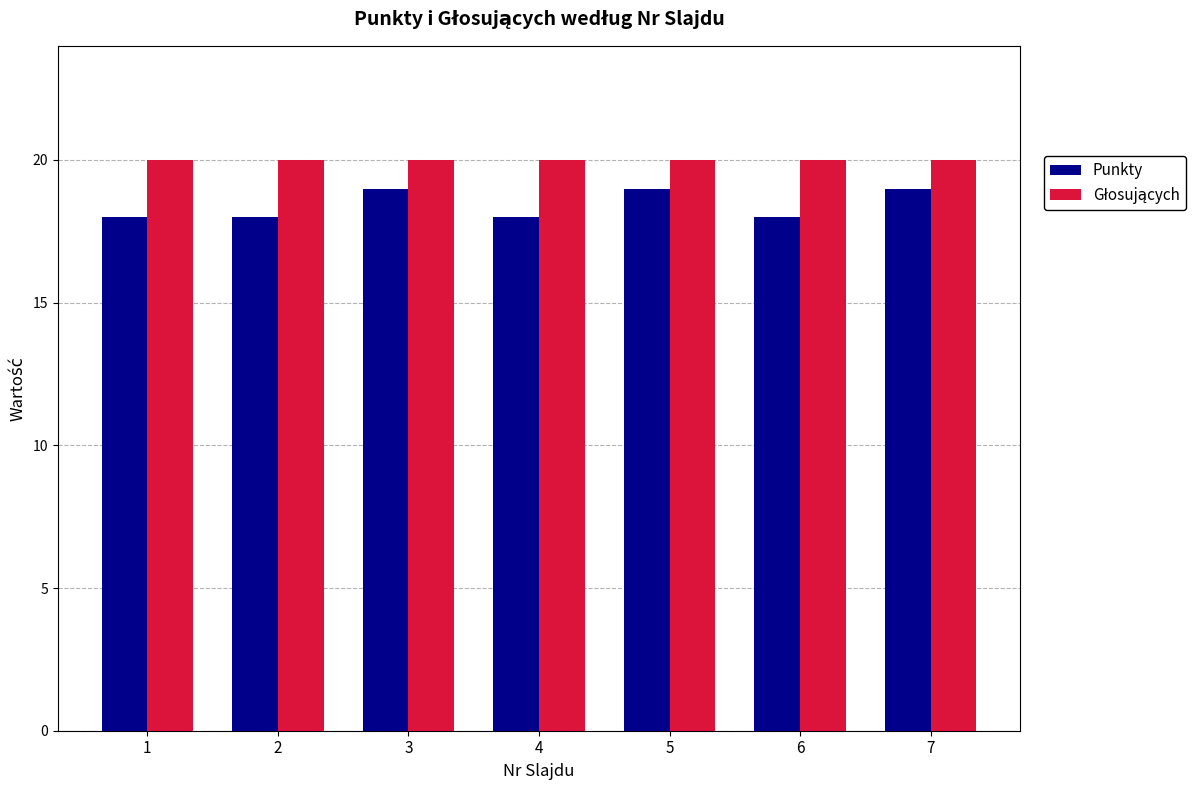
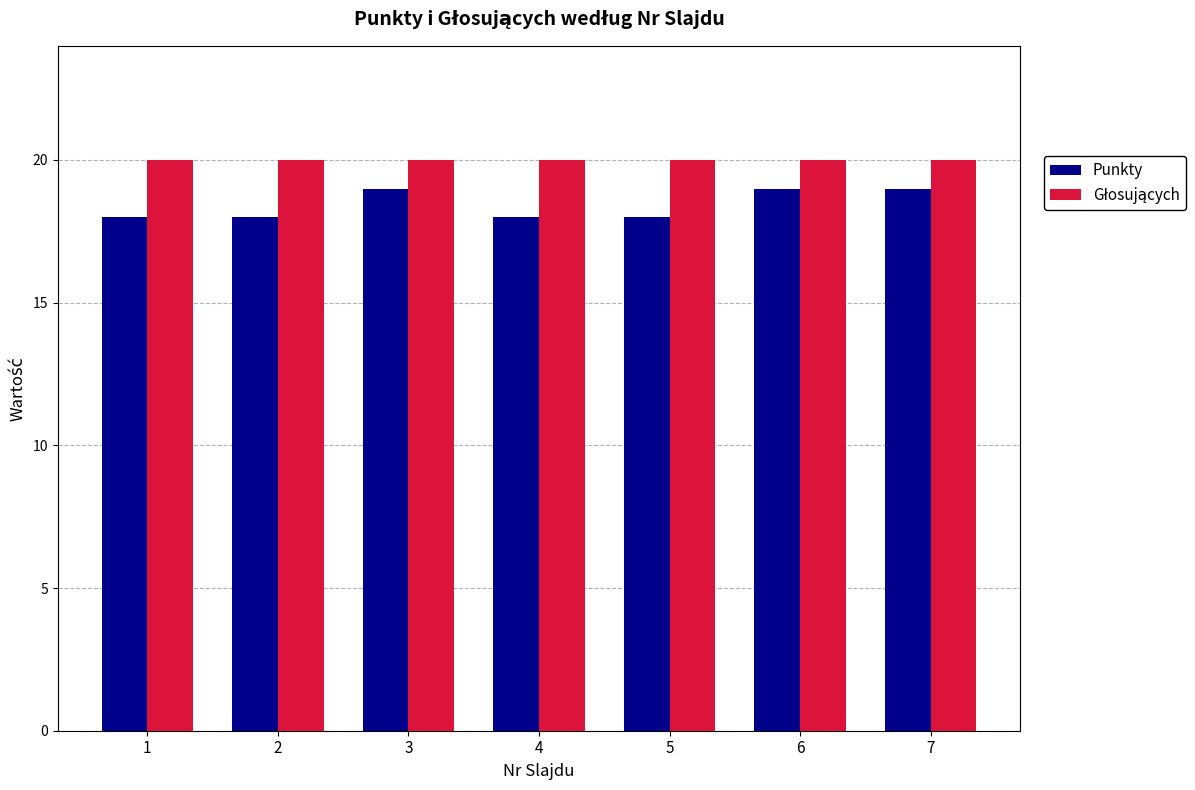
Punkty, 5: 19 -> 18
Punkty, 6: 18 -> 19
